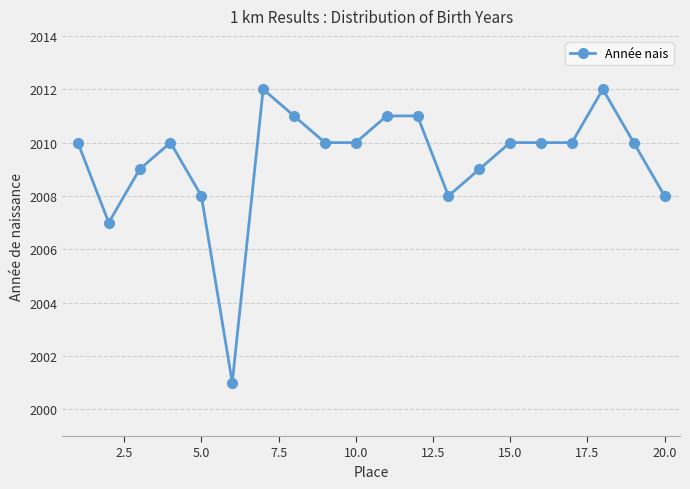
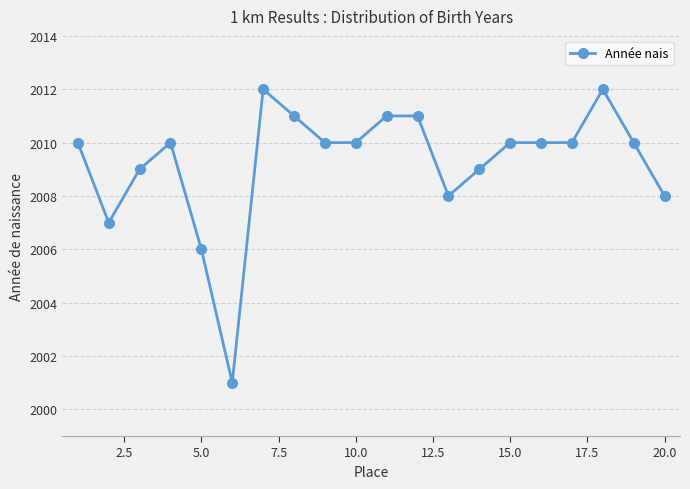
5.0: 2008 -> 2006
